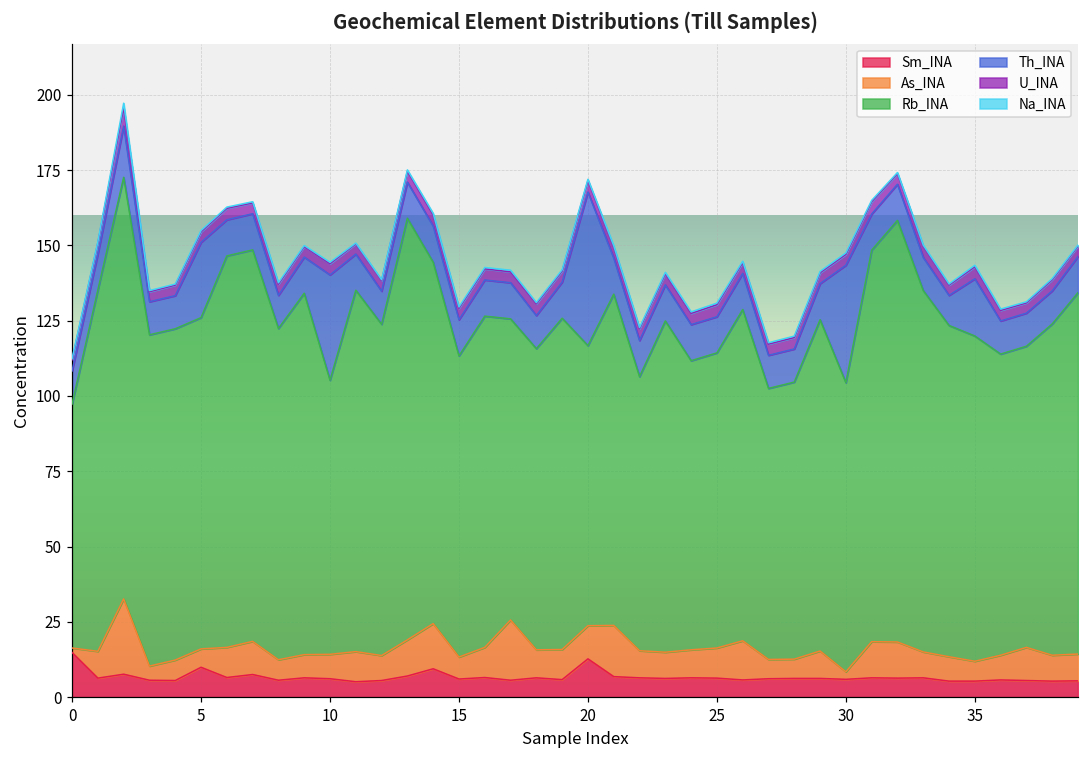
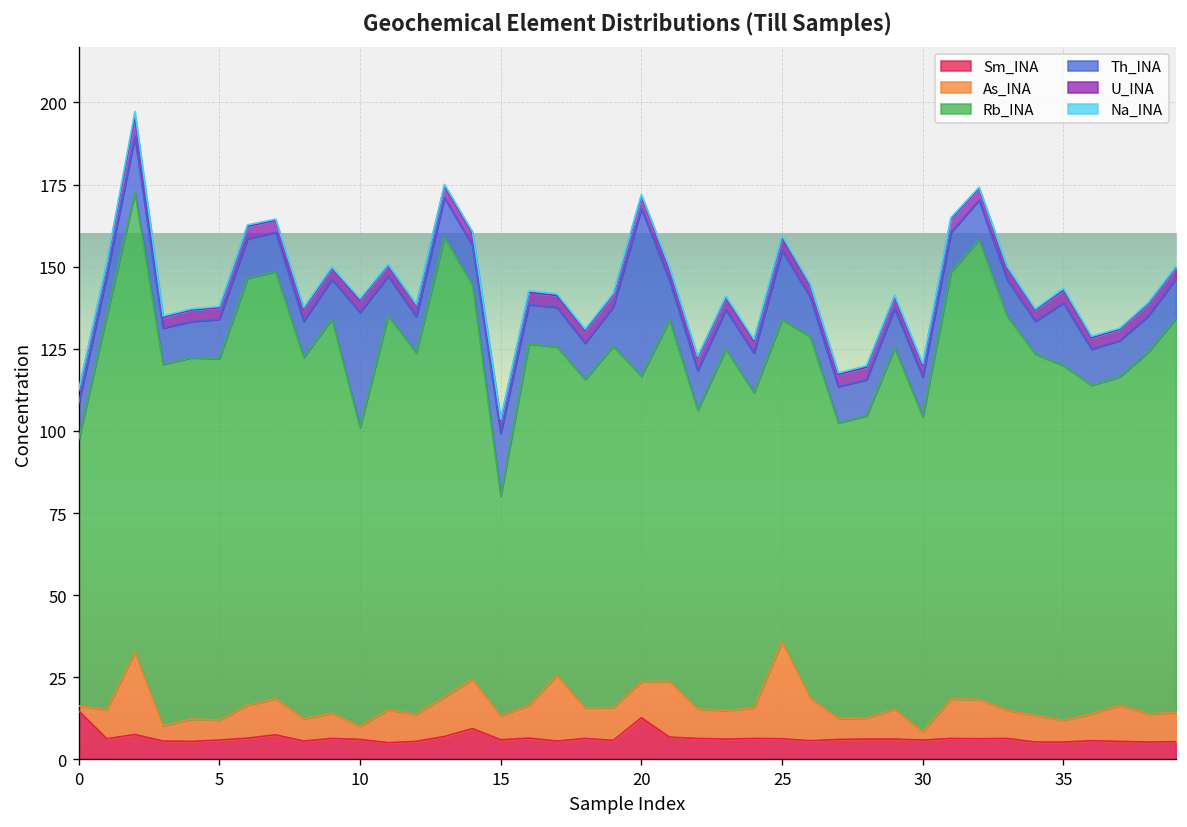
Sm_INA, 5: 10 -> 6
Th_INA, 5: 25 -> 12
As_INA, 10: 8 -> 4
Rb_INA, 15: 100 -> 67
Th_INA, 15: 12 -> 19
As_INA, 25: 10 -> 30
Th_INA, 25: 12 -> 21
Th_INA, 30: 39 -> 12
